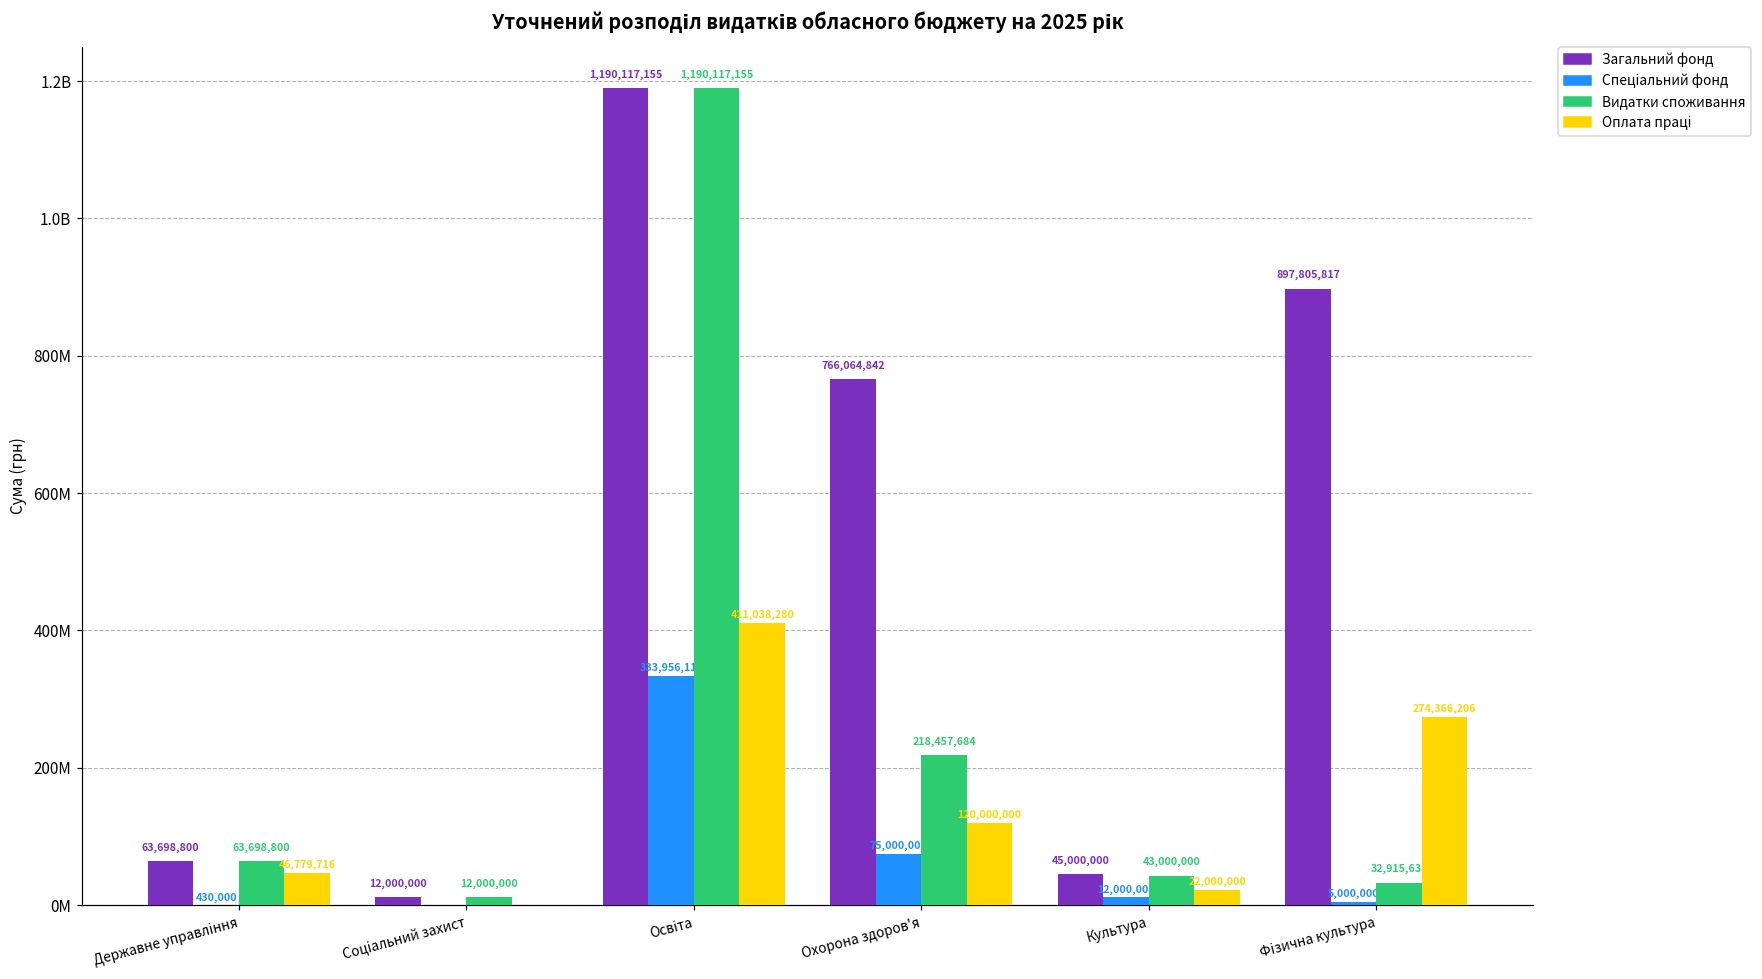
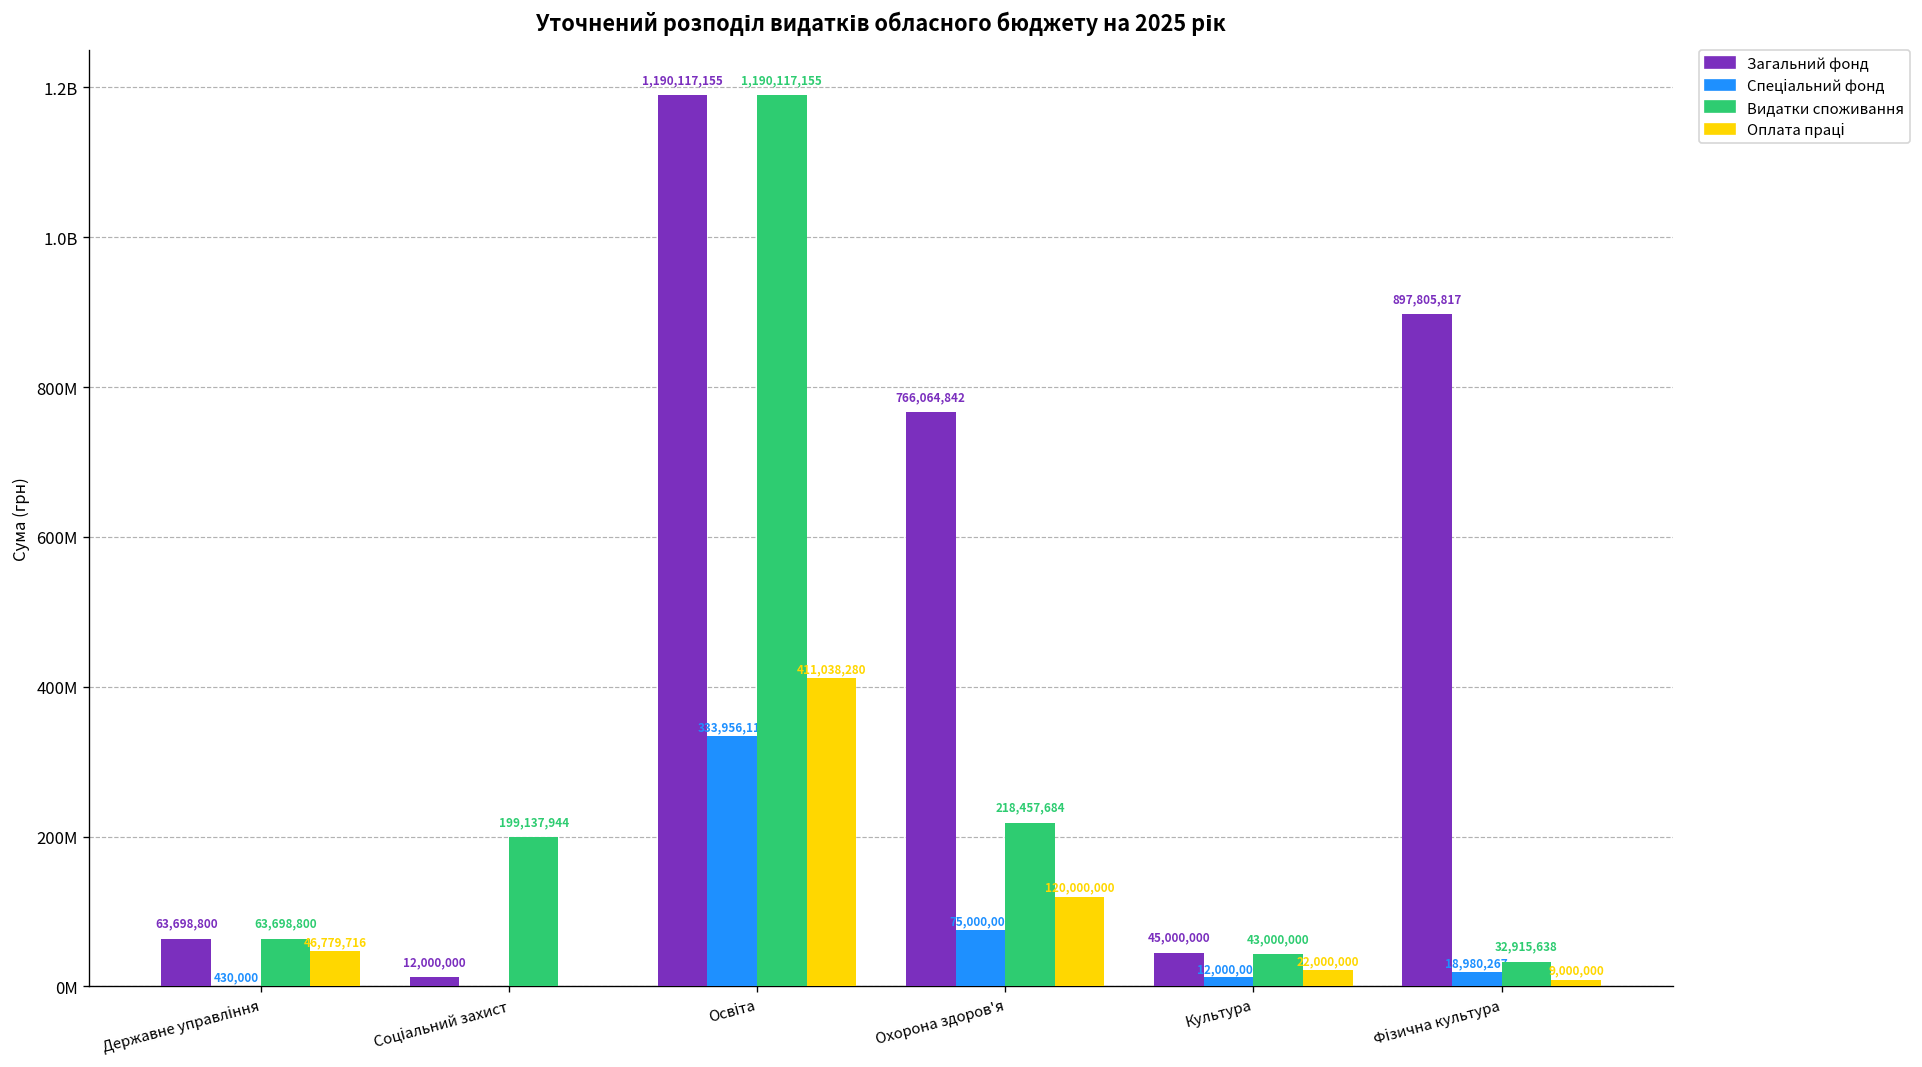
Видатки споживання, Соціальний захист: 12,000,000 -> 199,137,944
Спеціальний фонд, Фізична культура: 5,000,000 -> 18,980,267
Оплата праці, Фізична культура: 274,366,206 -> 9,000,000
